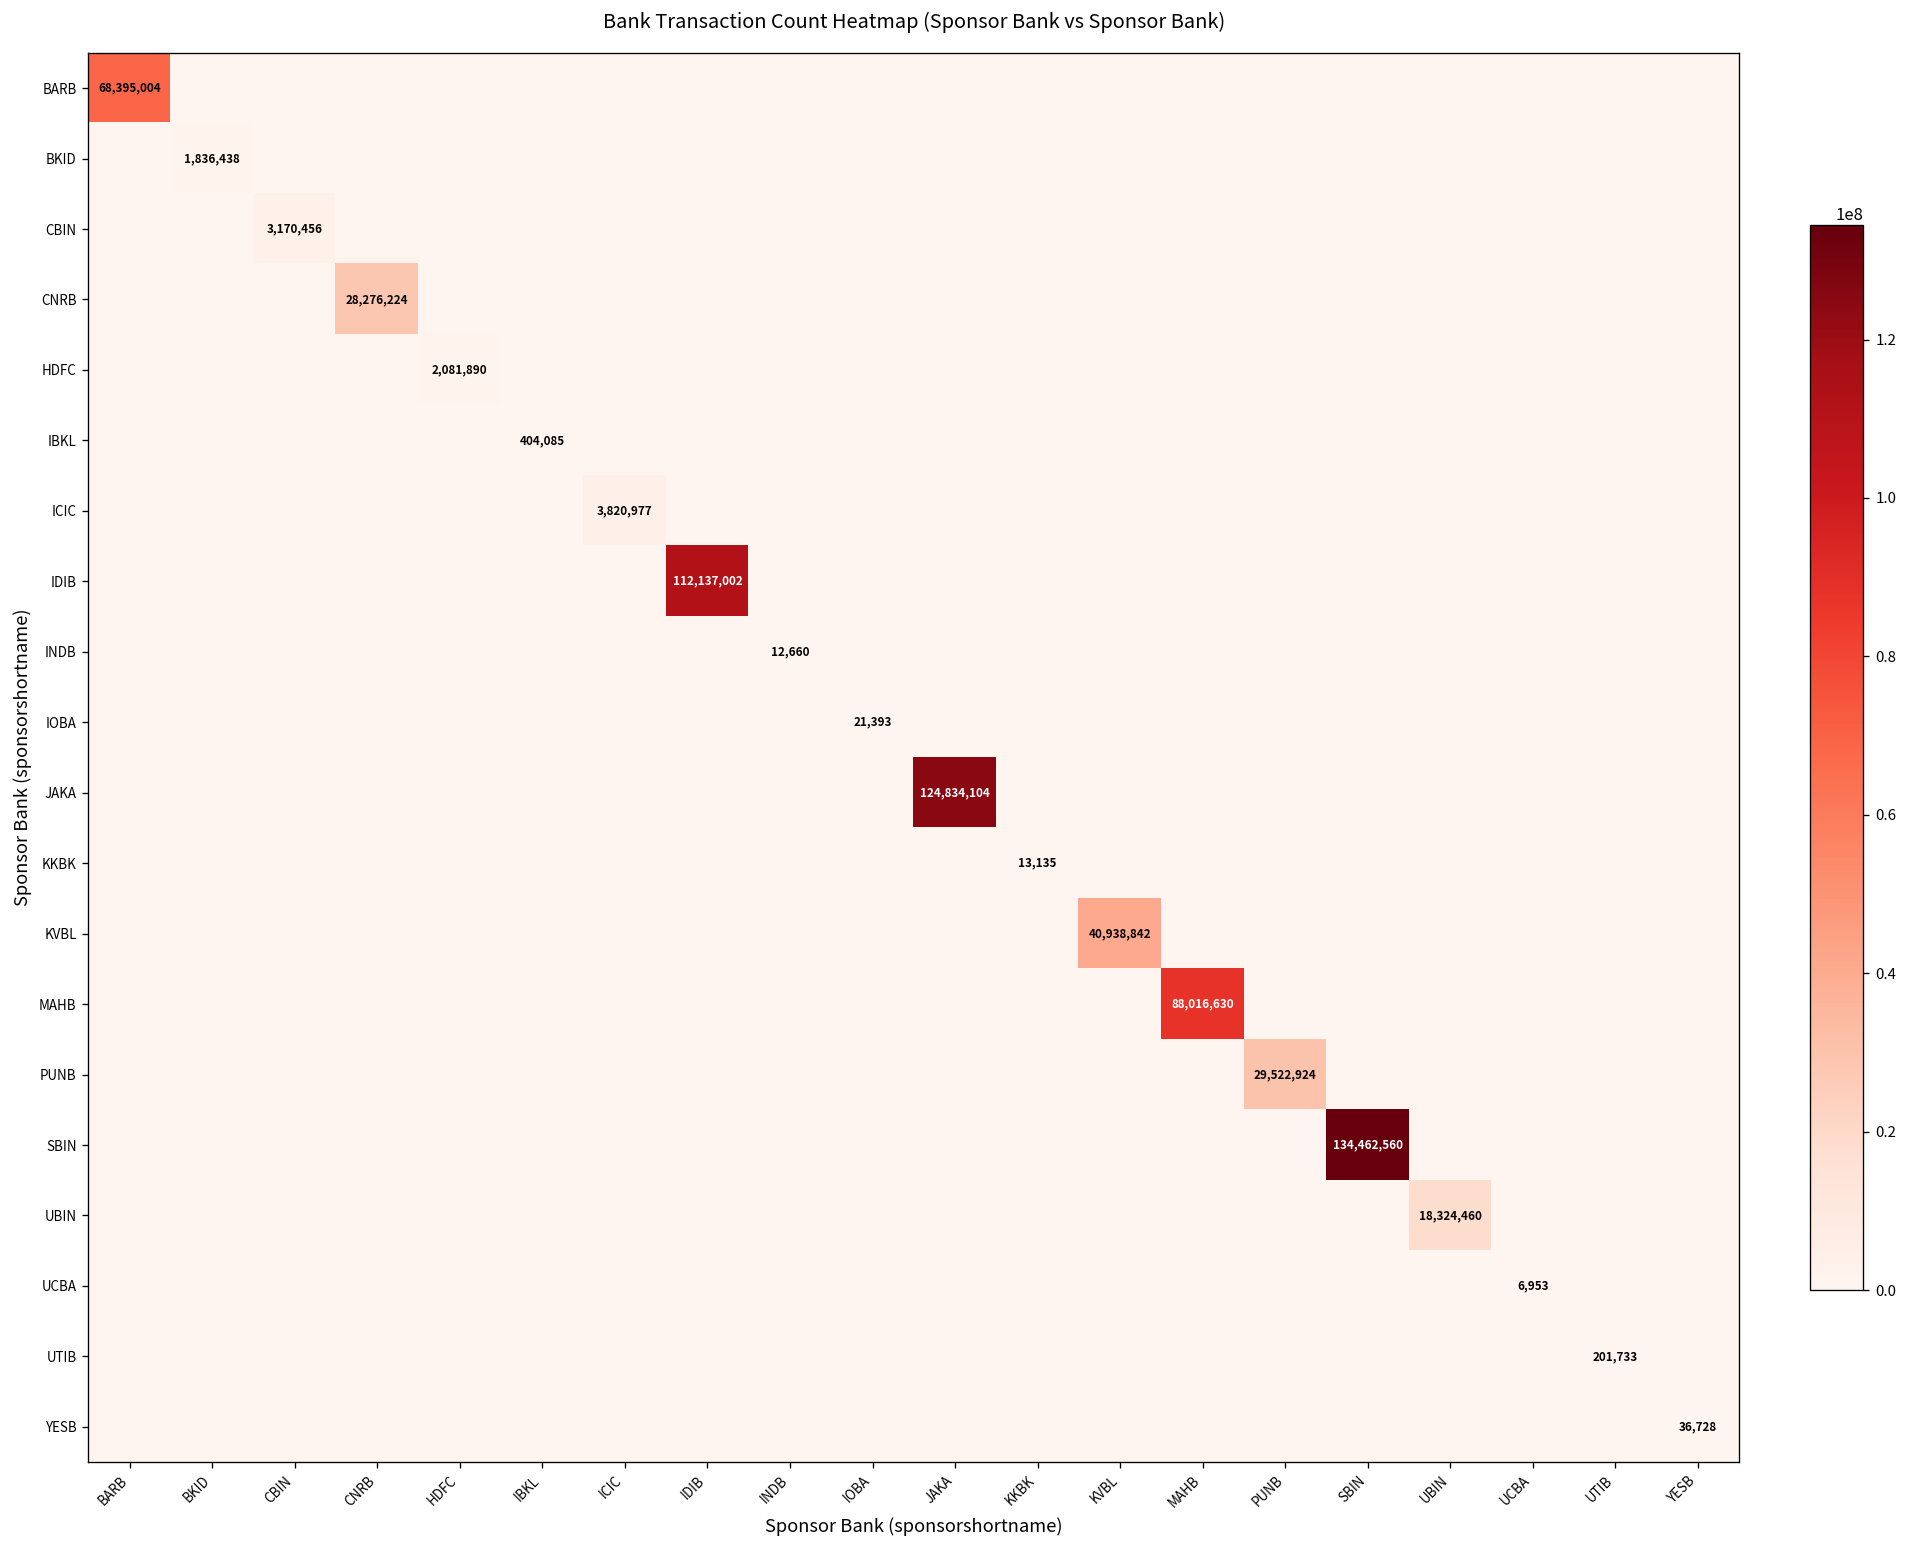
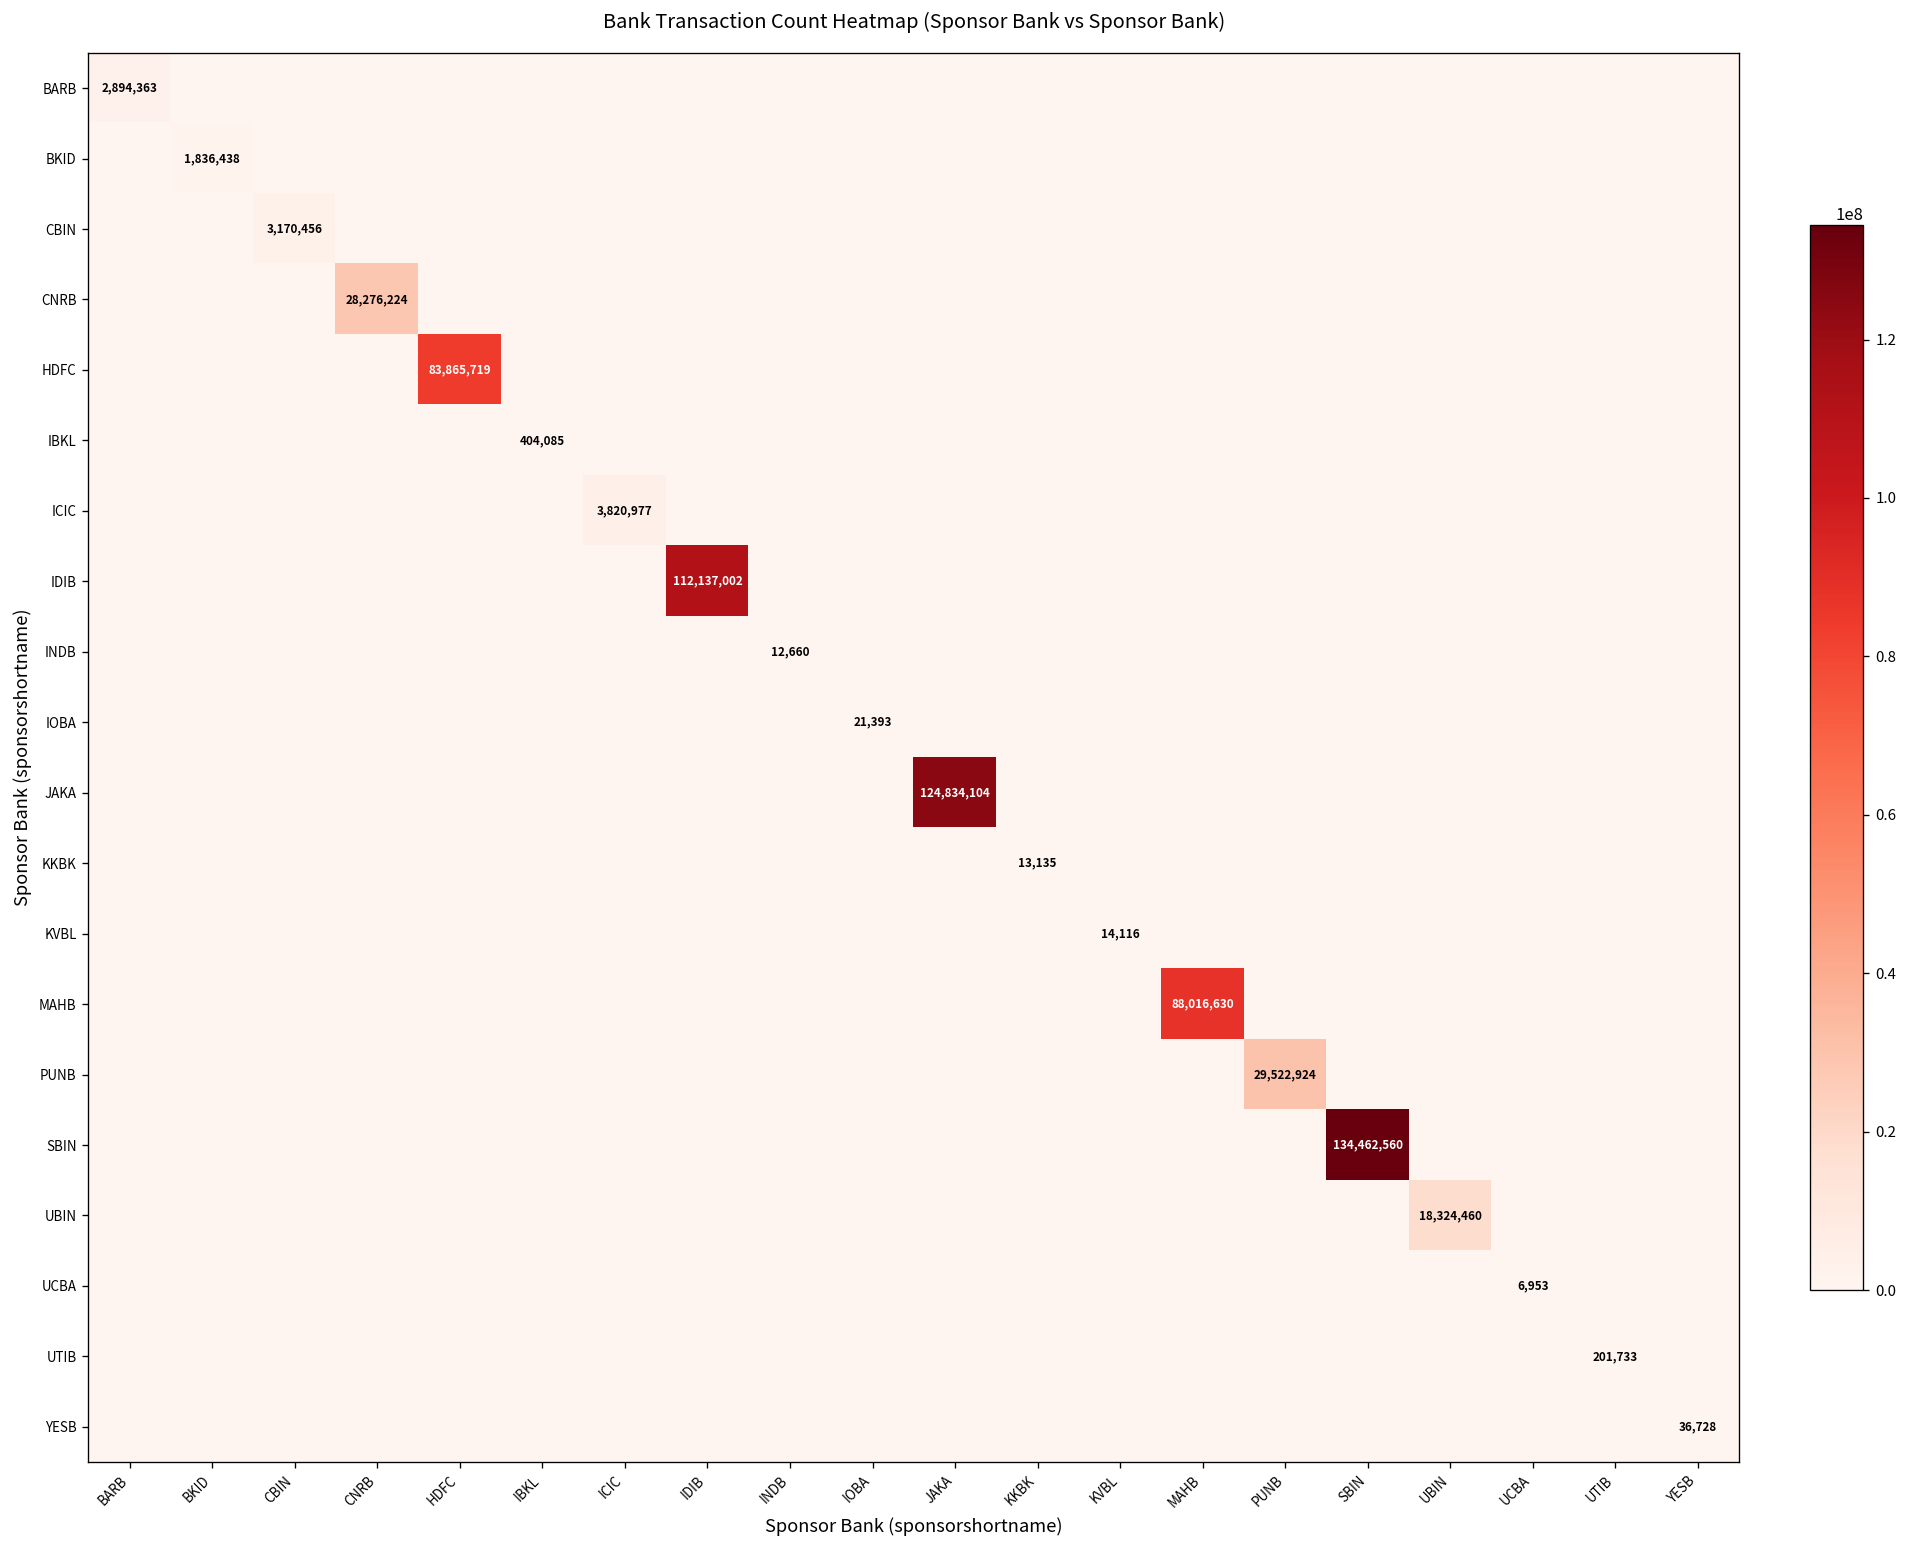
BARB, BARB: 68,395,004 -> 2,894,363
HDFC, HDFC: 2,081,890 -> 83,865,719
KVBL, KVBL: 40,938,842 -> 14,116
